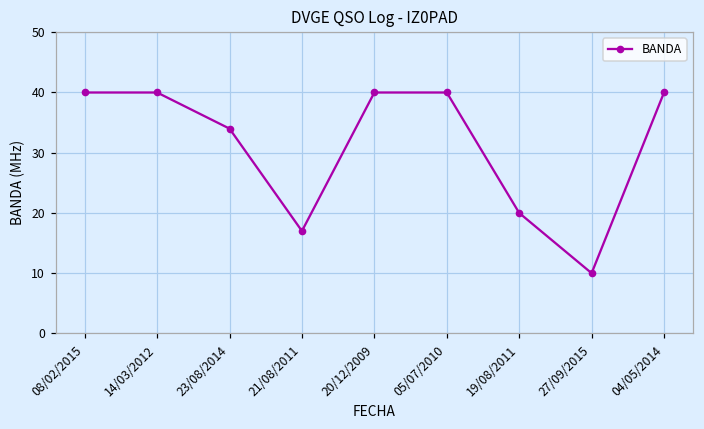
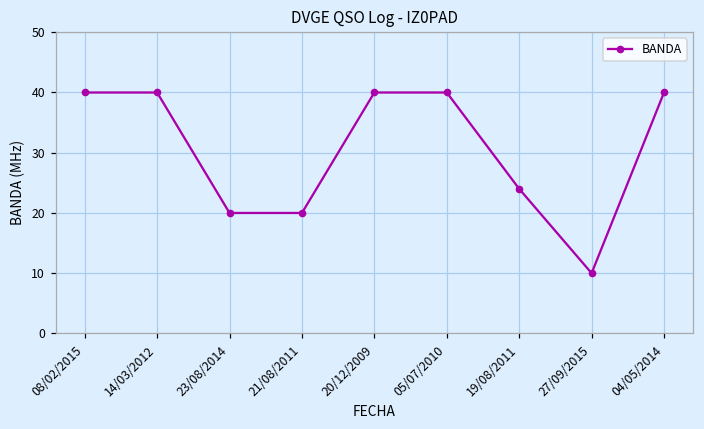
23/08/2014: 34 -> 20
21/08/2011: 17 -> 20
19/08/2011: 20 -> 24
